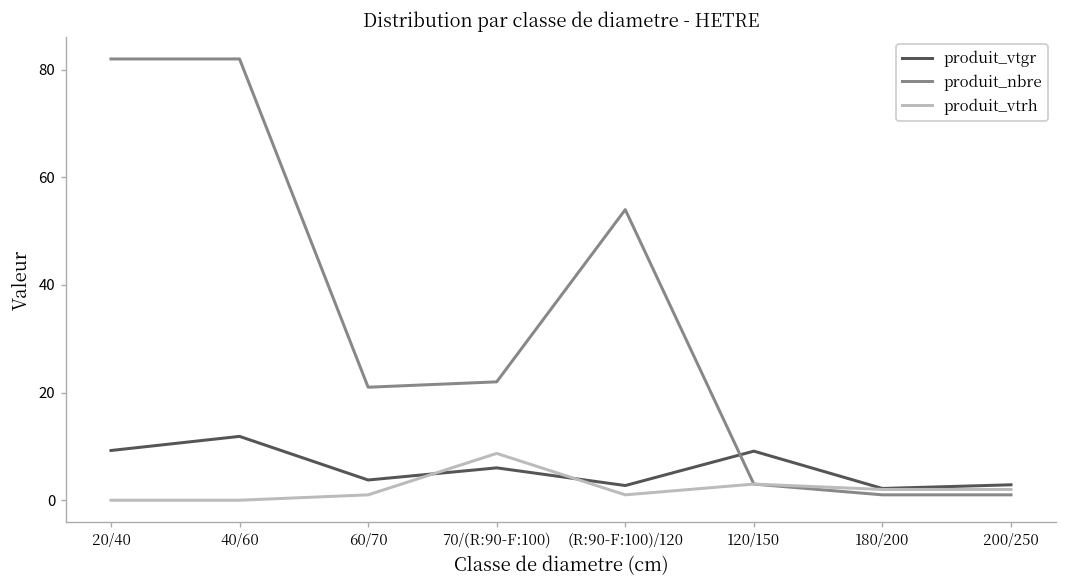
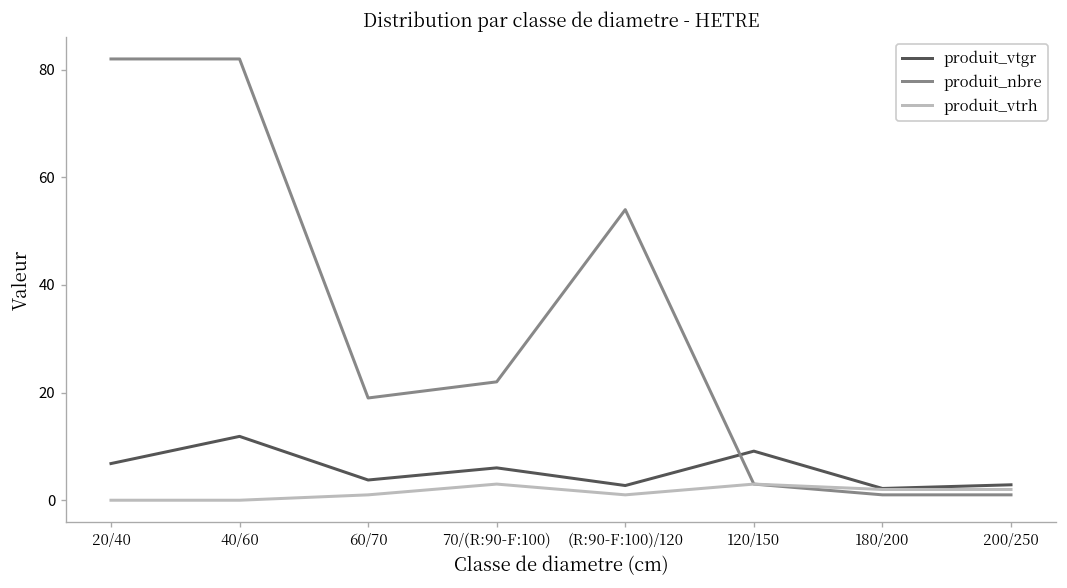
produit_vtgr, 20/40: 9 -> 7
produit_nbre, 60/70: 21 -> 19
produit_vtrh, 70/(R:90-F:100): 9 -> 3
